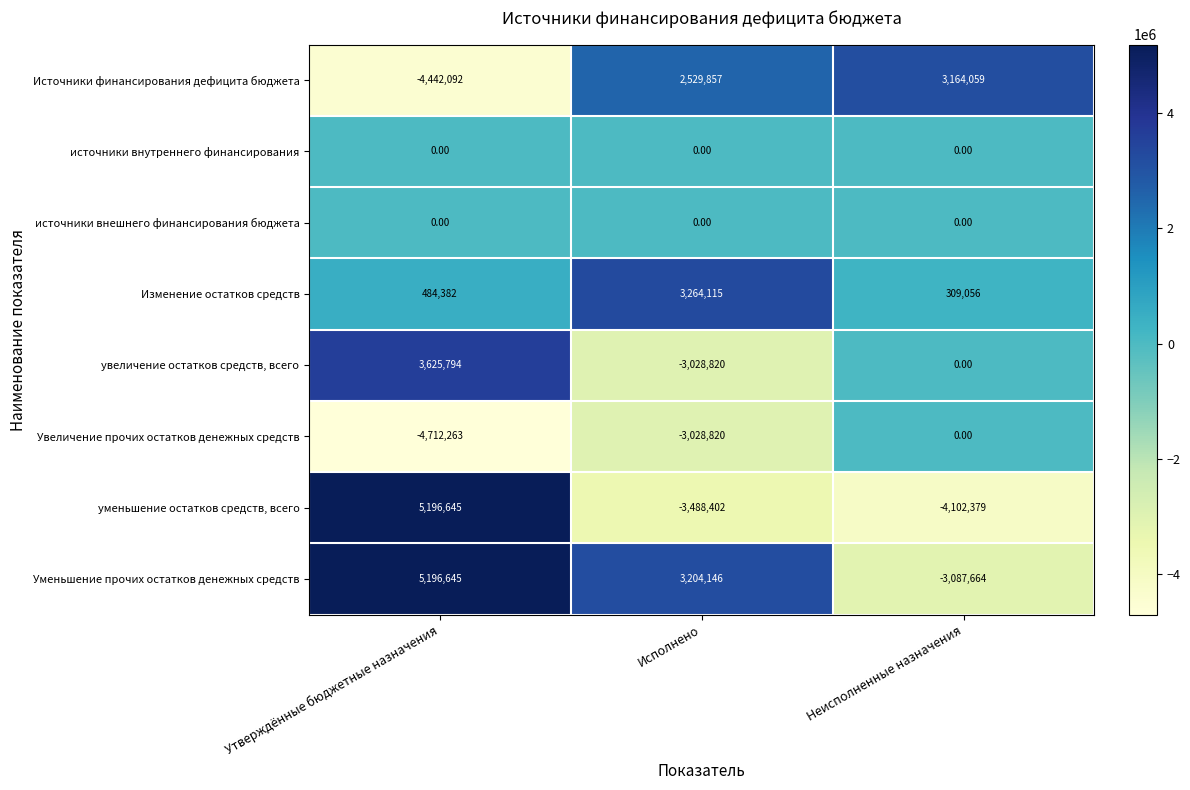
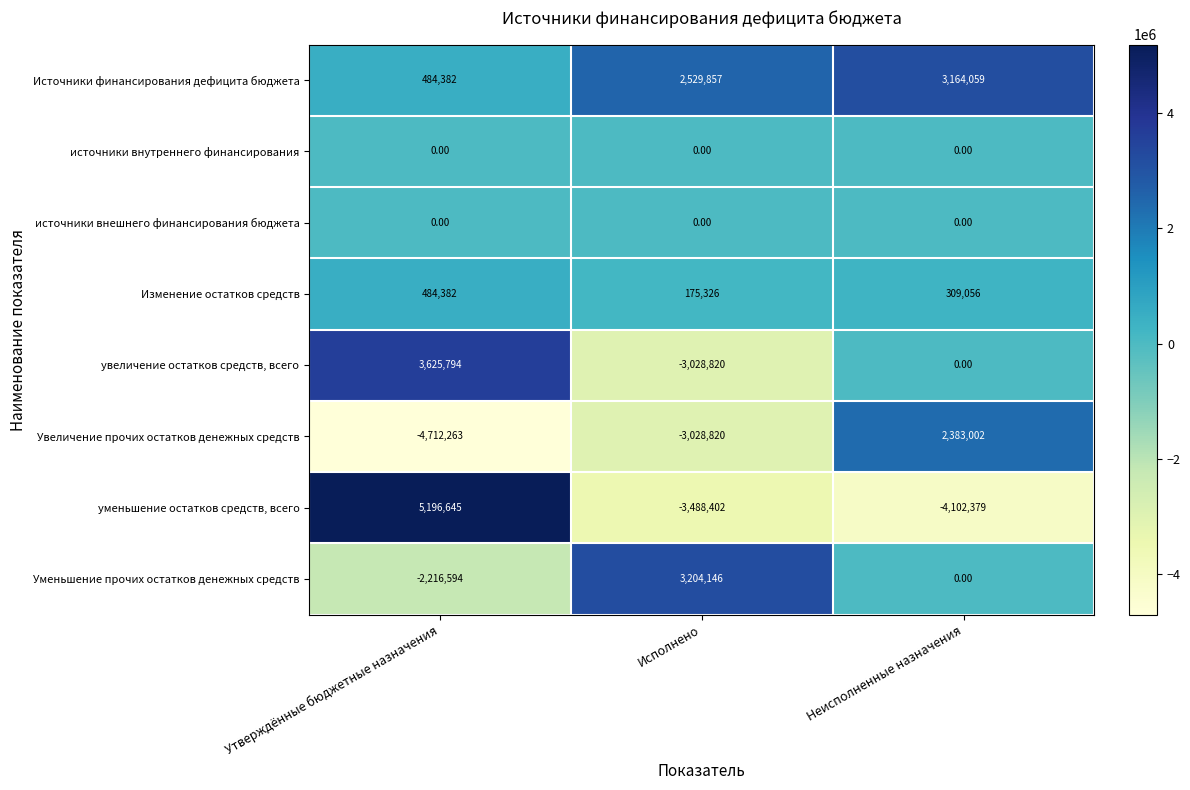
Источники финансирования дефицита бюджета, Утверждённые бюджетные назначения: -4,442,092 -> 484,382
Изменение остатков средств, Исполнено: 3,264,115 -> 175,326
Увеличение прочих остатков денежных средств, Неисполненные назначения: 0.00 -> 2,383,002
Уменьшение прочих остатков денежных средств, Утверждённые бюджетные назначения: 5,196,645 -> -2,216,594
Уменьшение прочих остатков денежных средств, Неисполненные назначения: -3,087,664 -> 0.00
